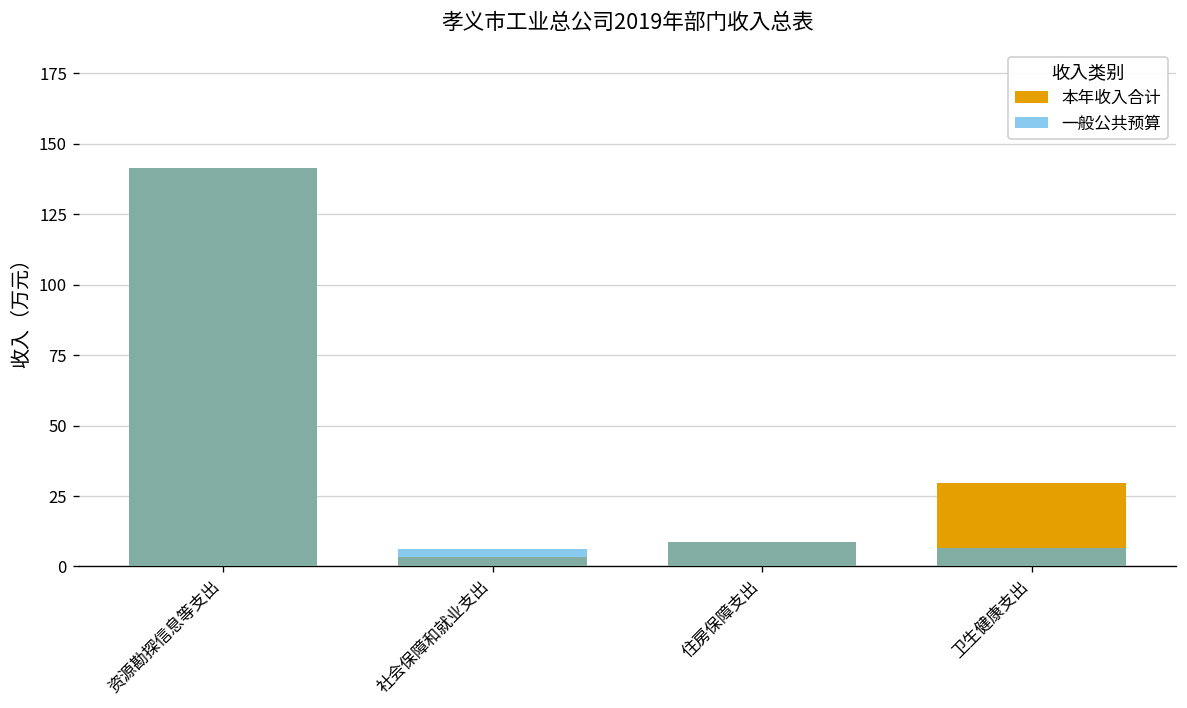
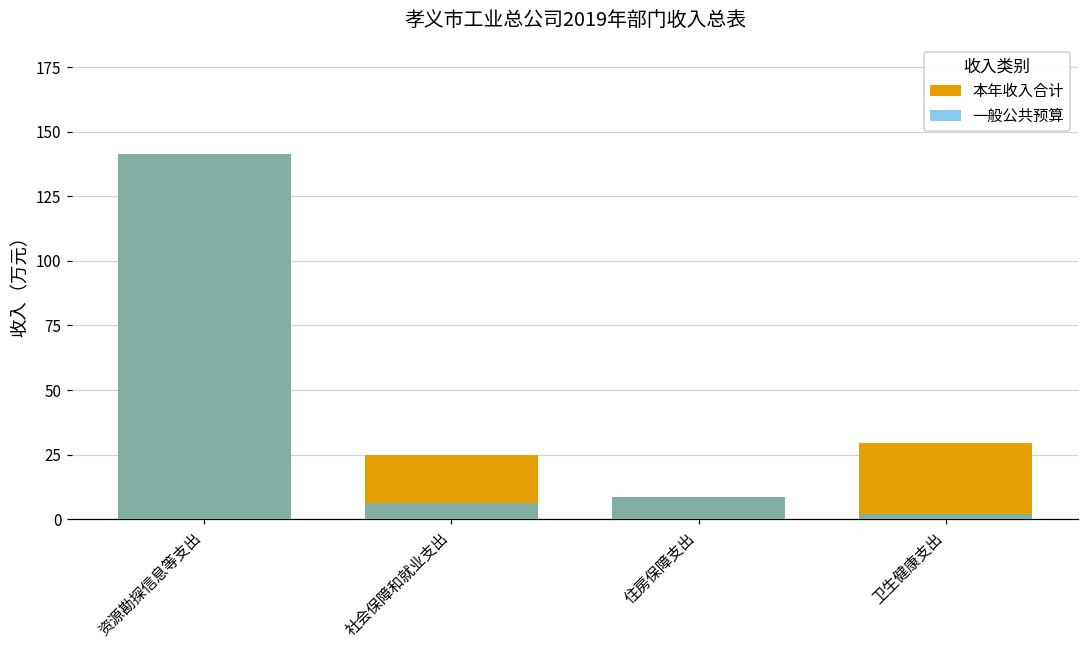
本年收入合计, 社会保障和就业支出: 3 -> 25
一般公共预算, 卫生健康支出: 6 -> 2
